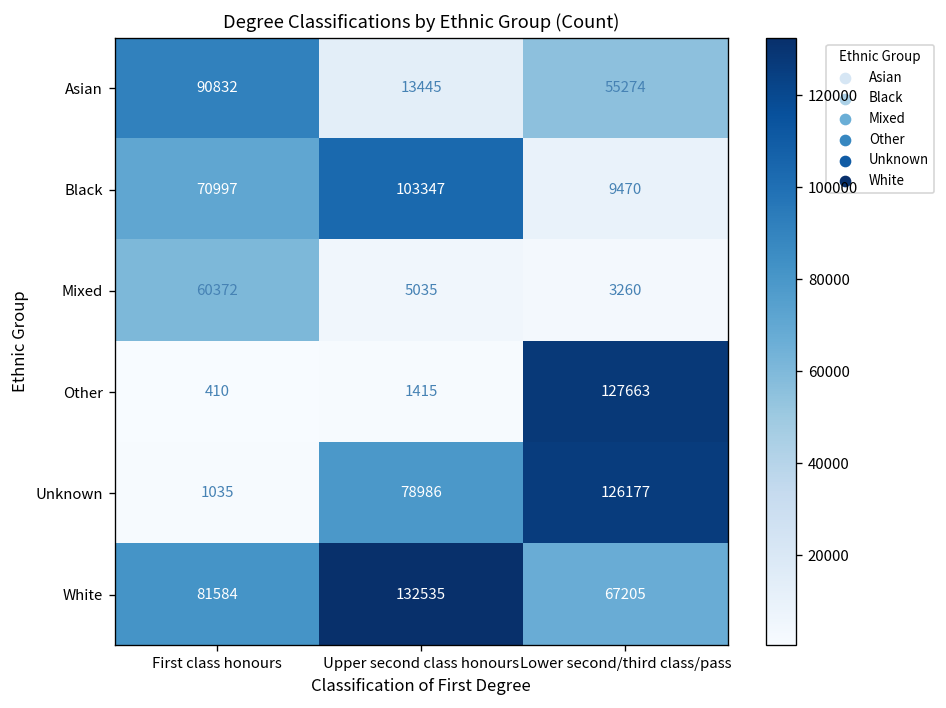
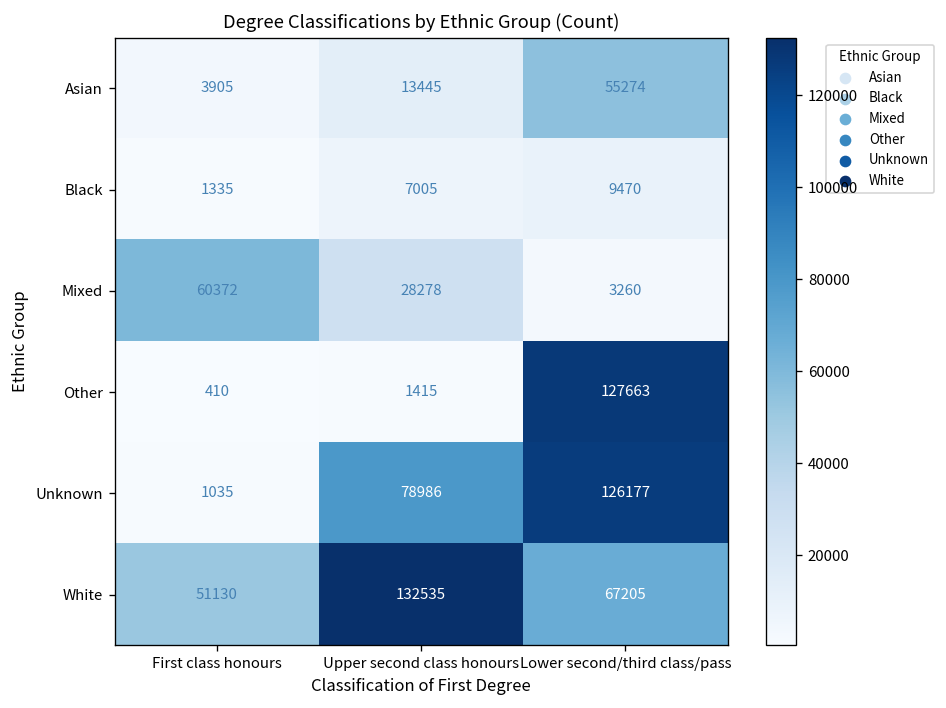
Asian, First class honours: 90832 -> 3905
Black, First class honours: 70997 -> 1335
Black, Upper second class honours: 103347 -> 7005
Mixed, Upper second class honours: 5035 -> 28278
White, First class honours: 81584 -> 51130
